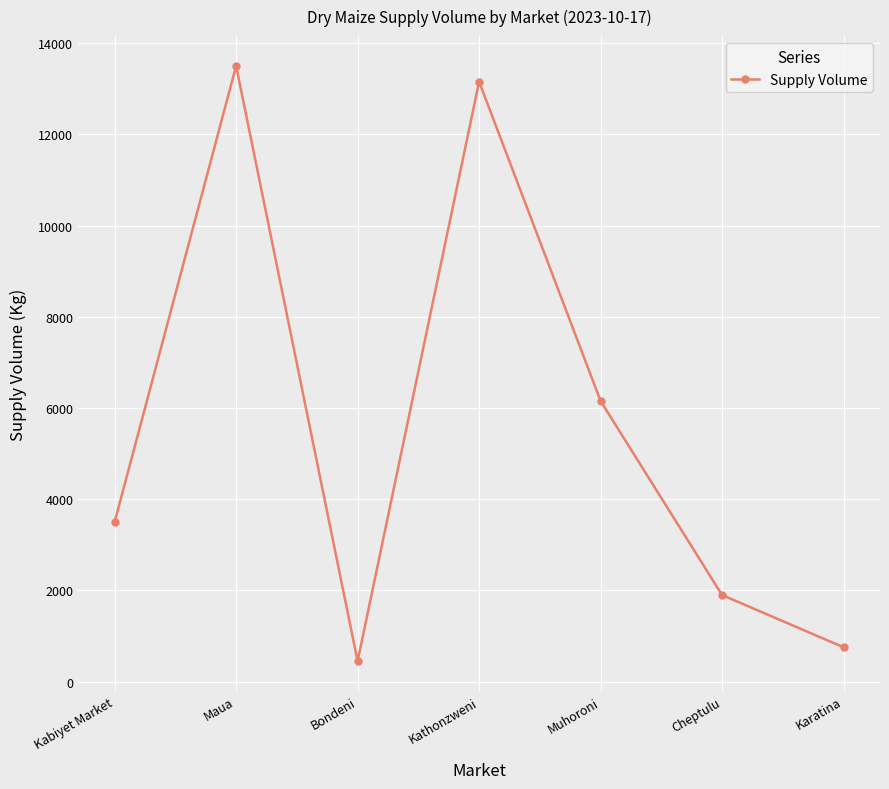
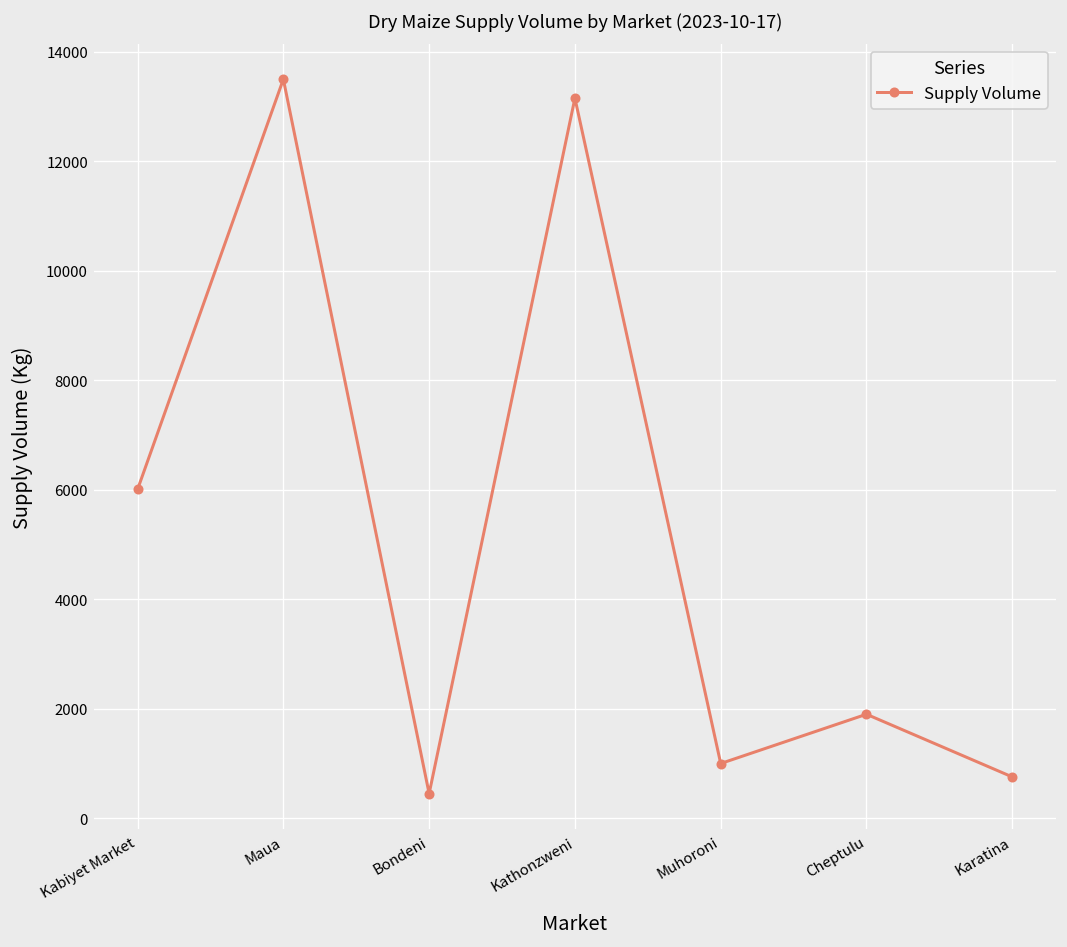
Kabiyet Market: 3500 -> 6000
Muhoroni: 6200 -> 1000
